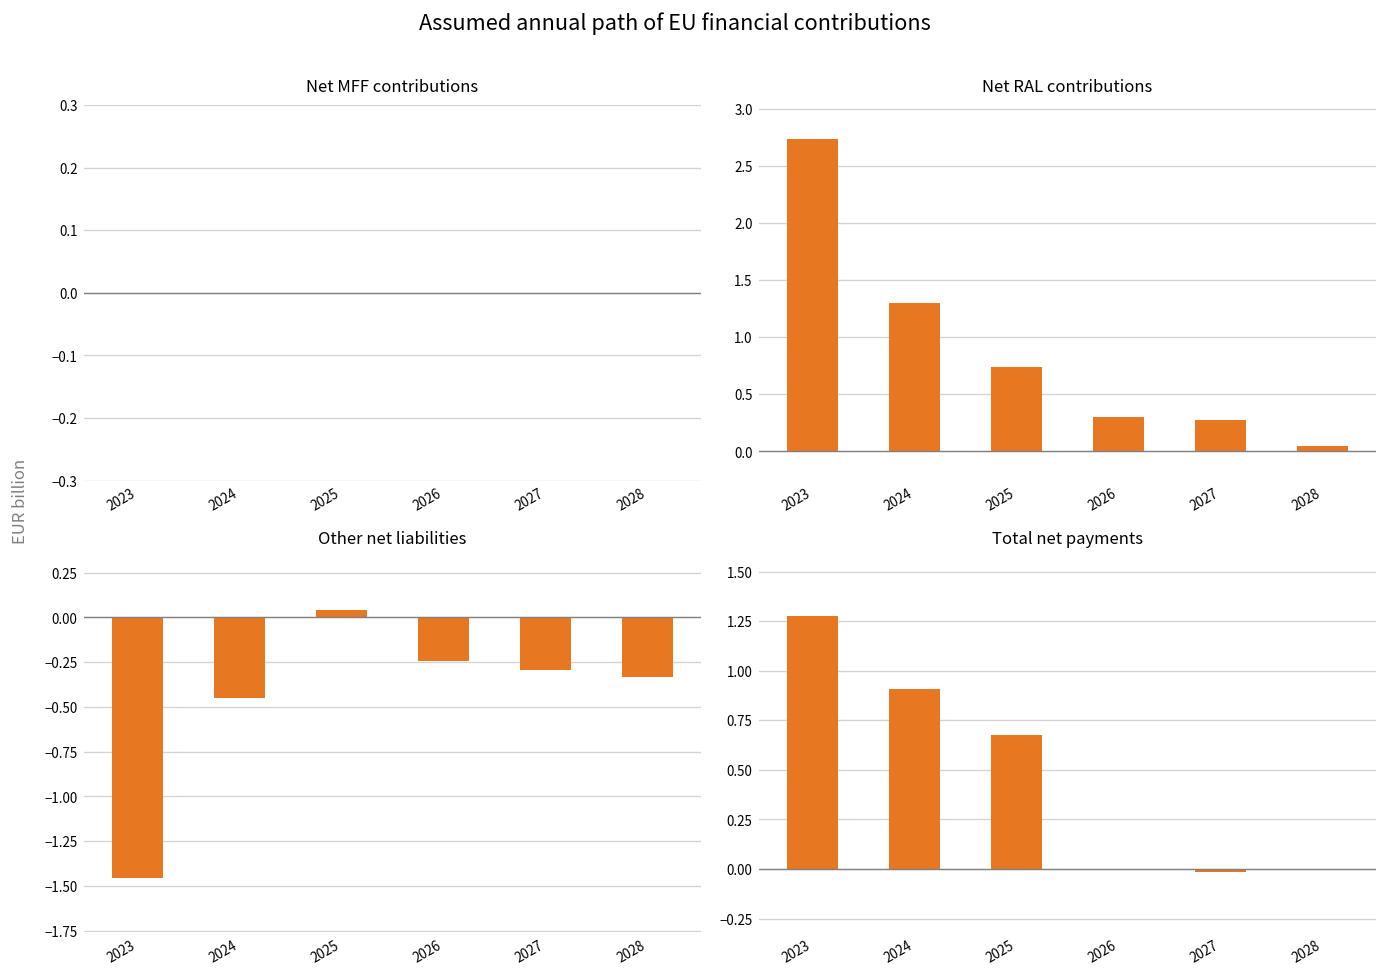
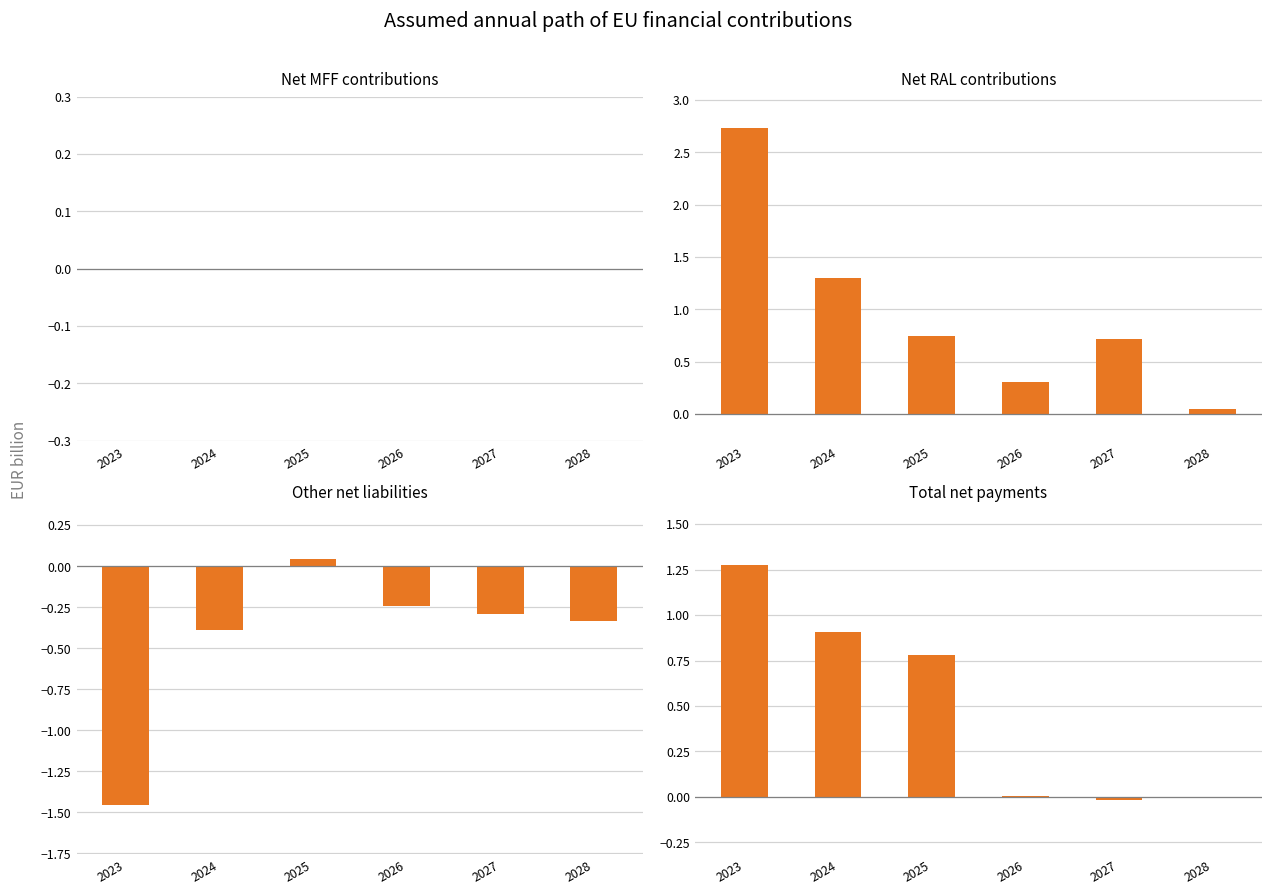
Net RAL contributions, 2027: 0.3 -> 0.7
Other net liabilities, 2024: -0.45 -> -0.39
Total net payments, 2025: 0.68 -> 0.78
